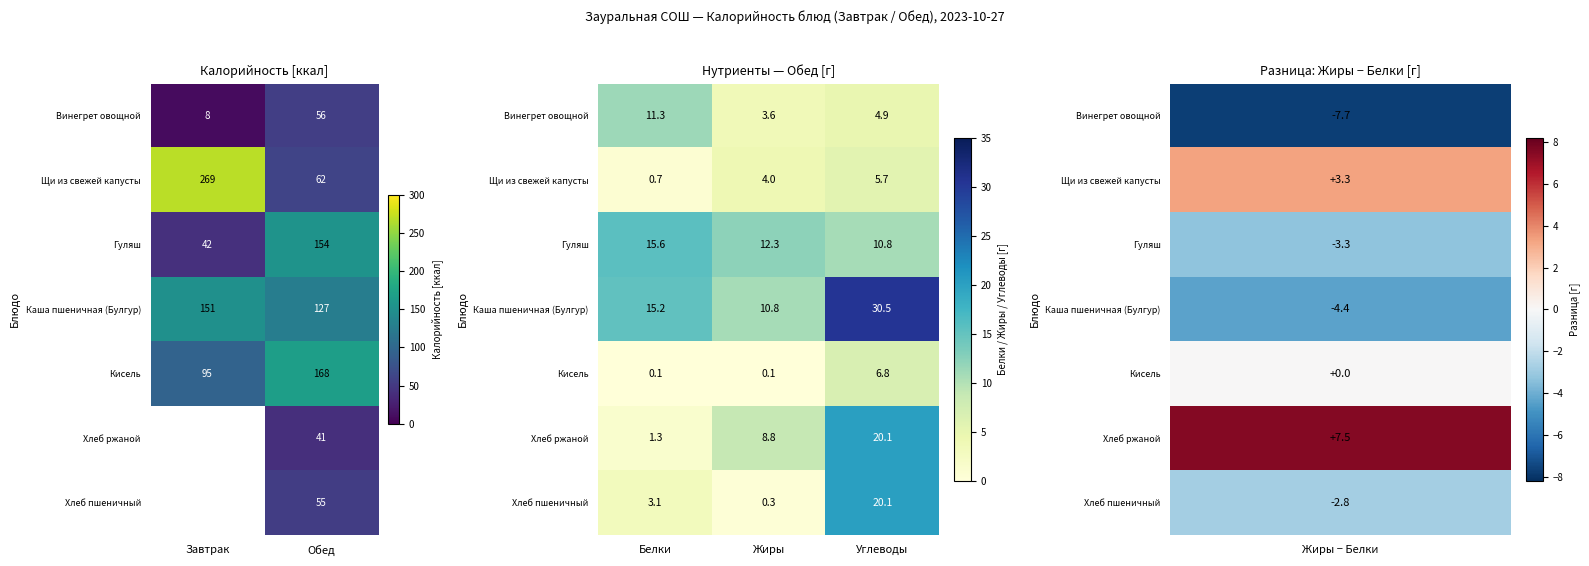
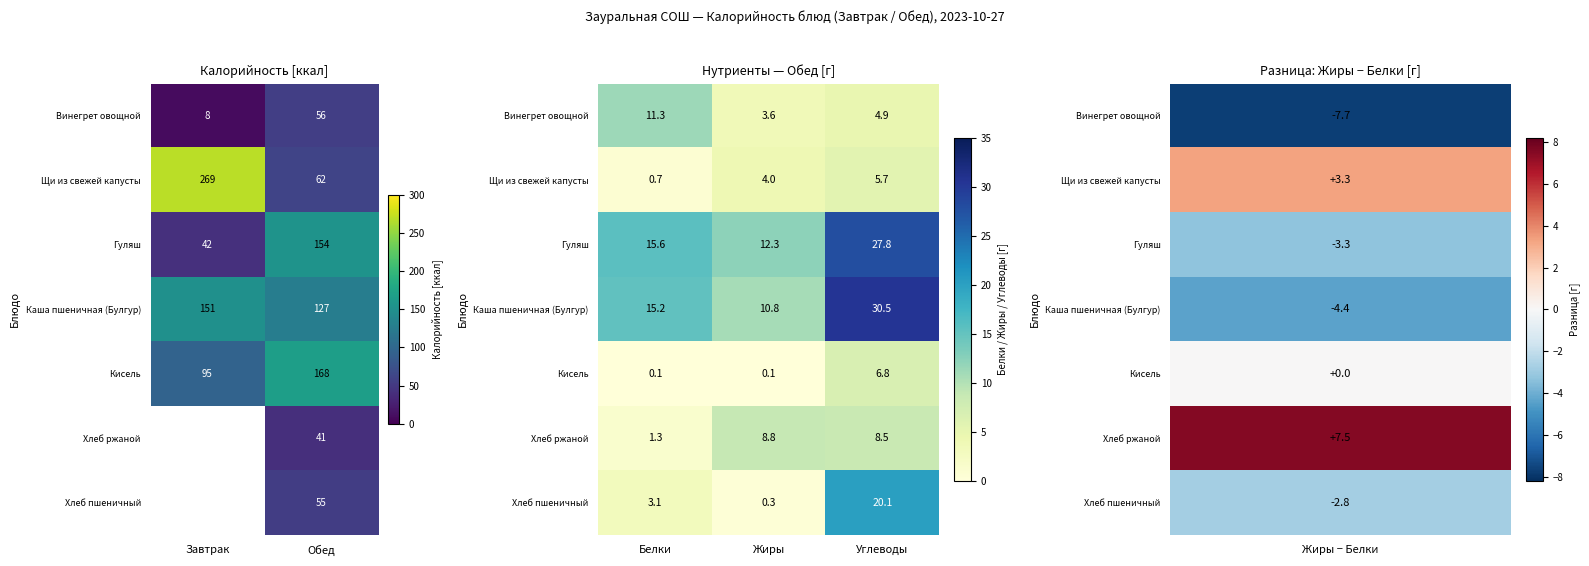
Нутриенты — Обед [г], Гуляш, Углеводы: 10.8 -> 27.8
Нутриенты — Обед [г], Хлеб ржаной, Углеводы: 20.1 -> 8.5
